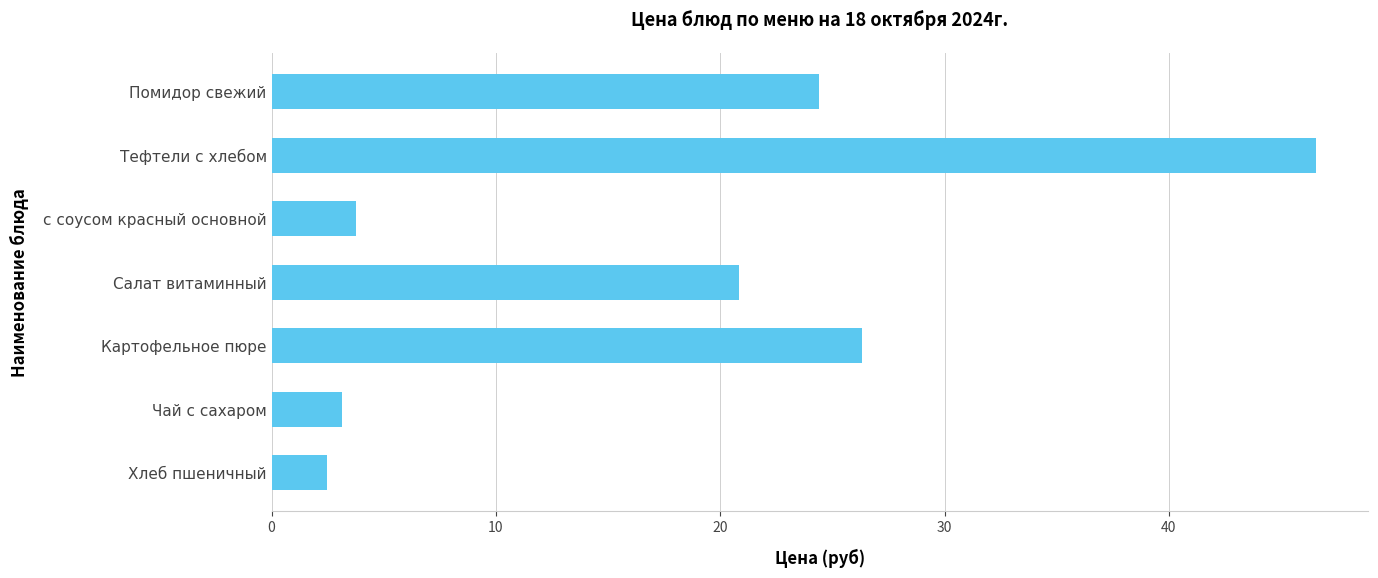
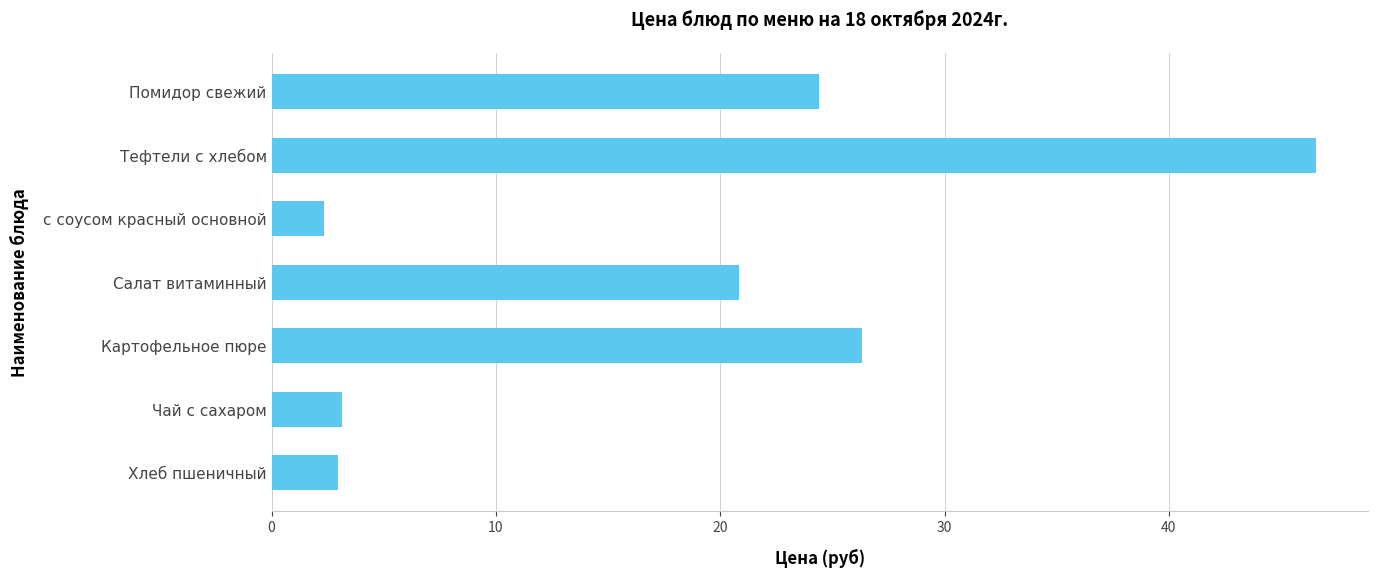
с соусом красный основной: 3.8 -> 2.3
Хлеб пшеничный: 2.5 -> 3.0
